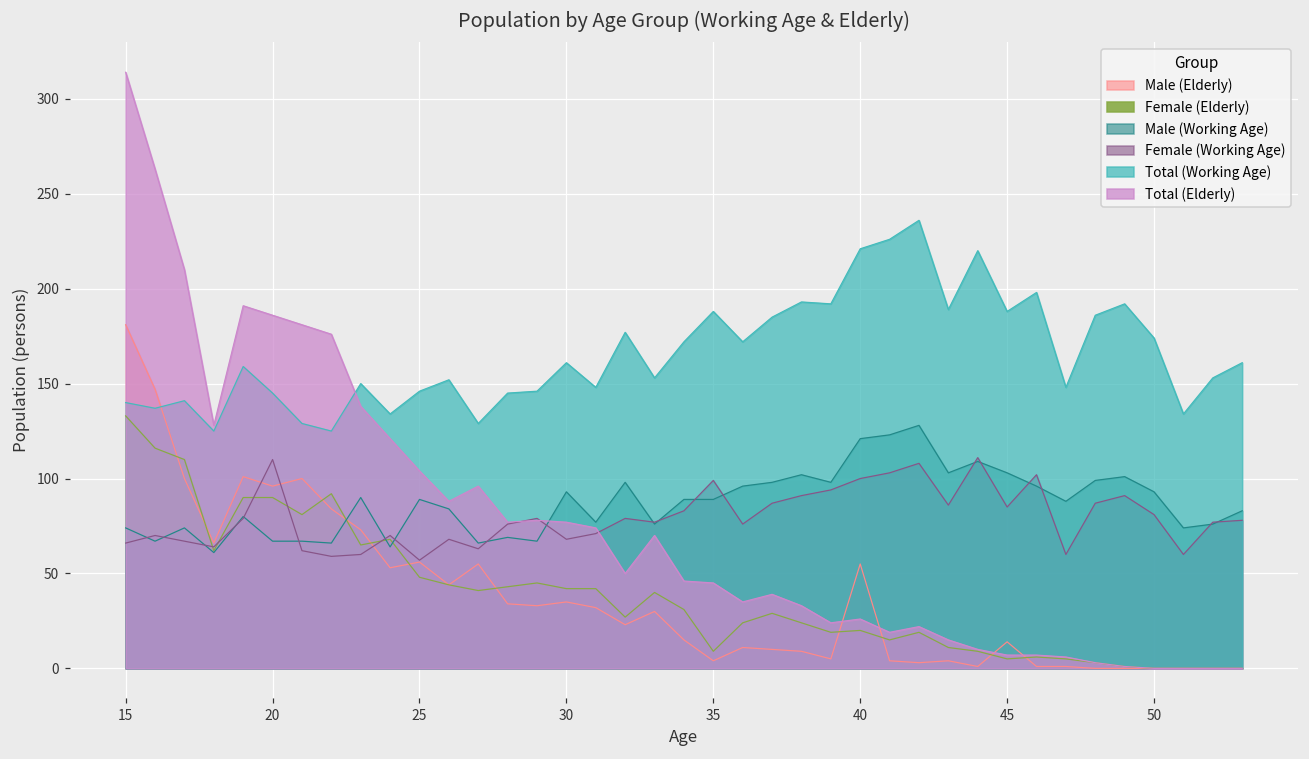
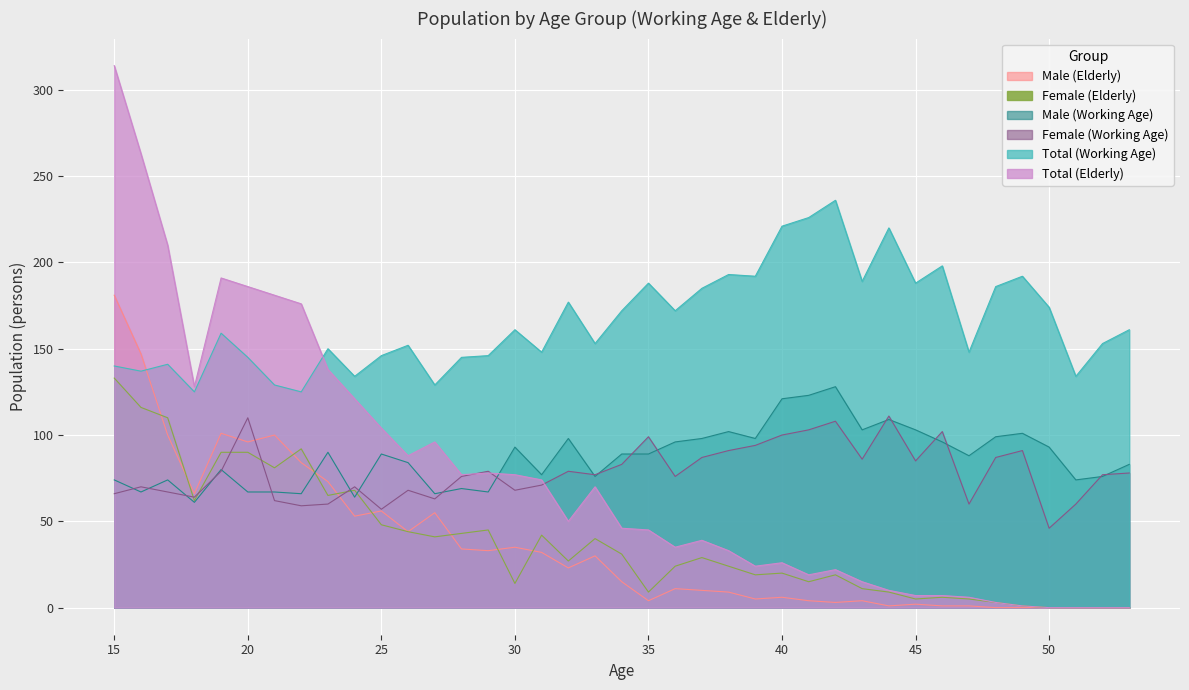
Female (Elderly), 30: 42 -> 14
Male (Elderly), 40: 55 -> 6
Male (Elderly), 45: 14 -> 2
Female (Working Age), 50: 81 -> 46
